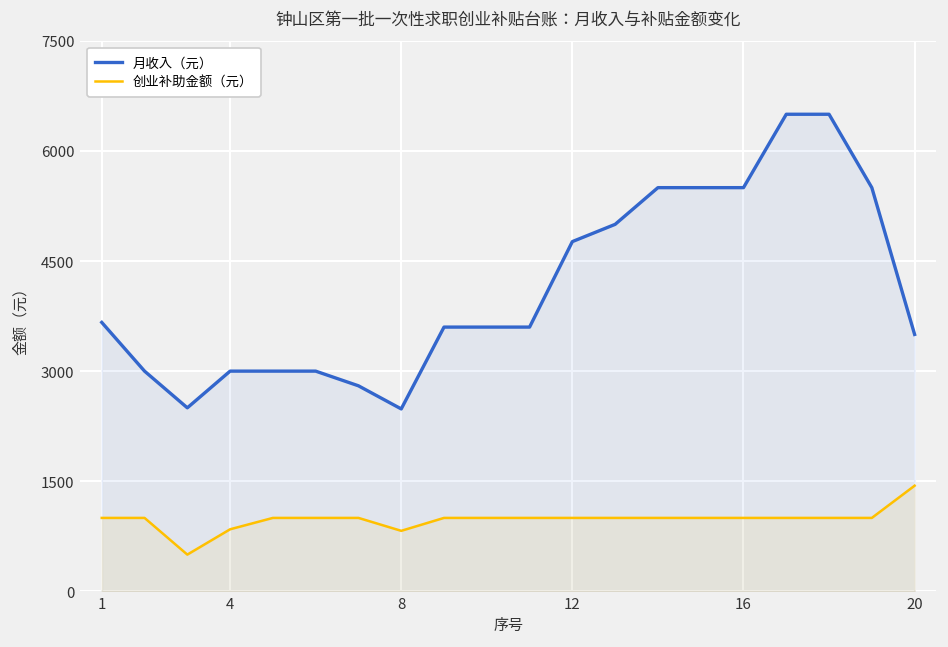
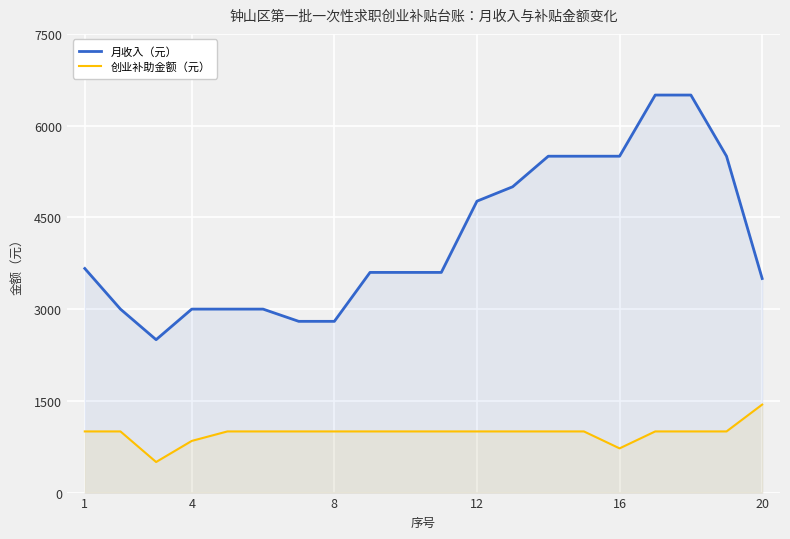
月收入（元）, 8: 2500 -> 2800
创业补助金额（元）, 8: 800 -> 1000
创业补助金额（元）, 16: 1000 -> 700
